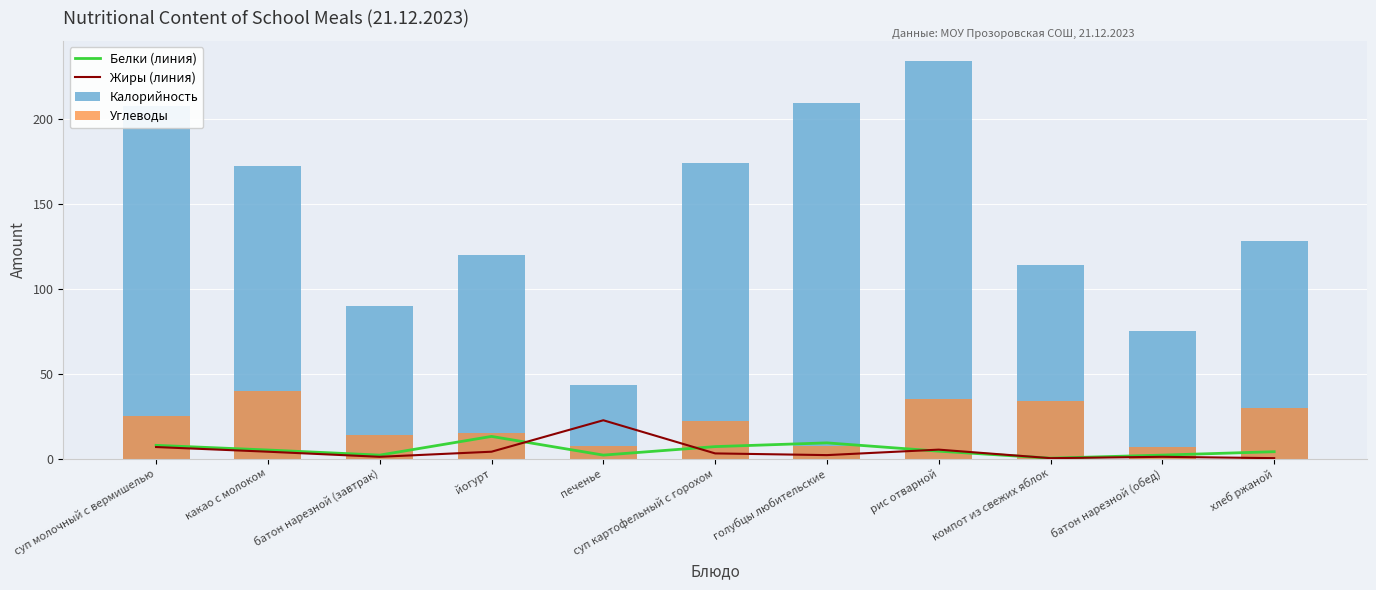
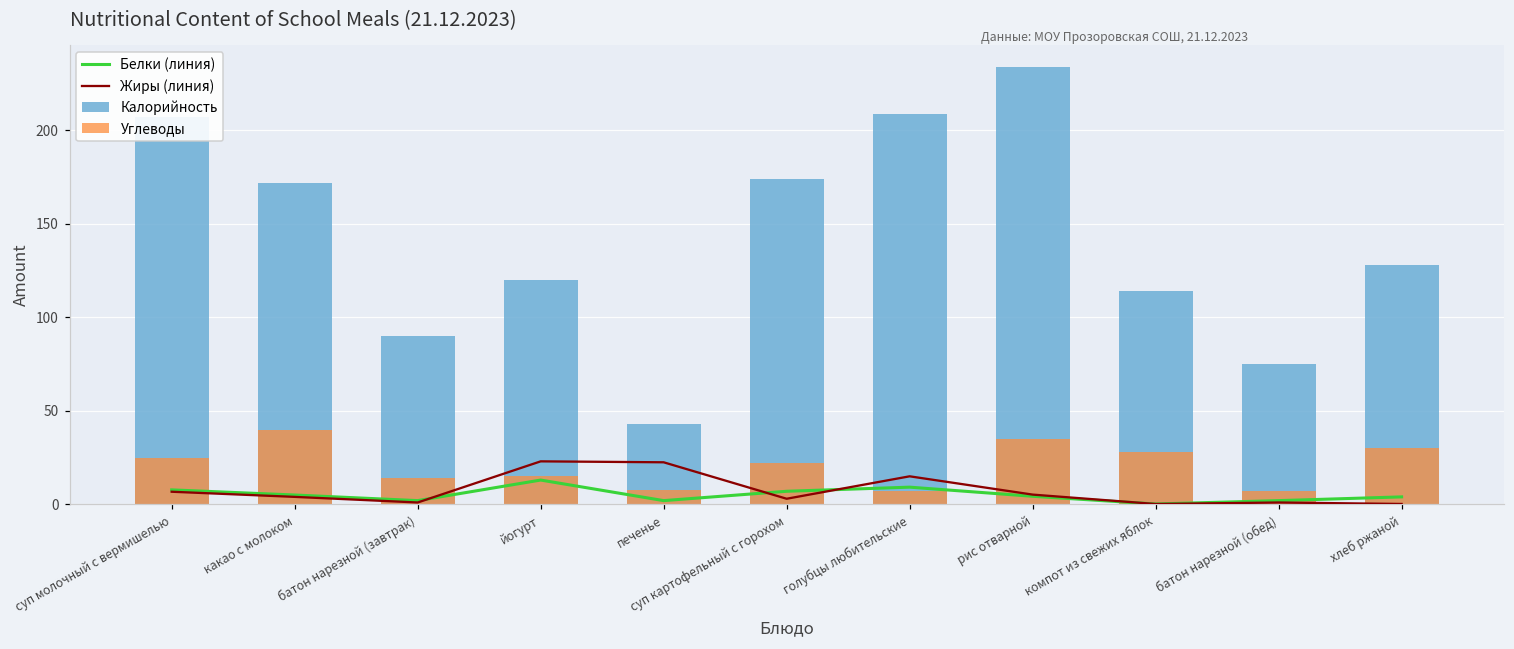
Жиры (линия), йогурт: 4 -> 23
Жиры (линия), голубцы любительские: 2 -> 15
Углеводы, компот из свежих яблок: 34 -> 28
